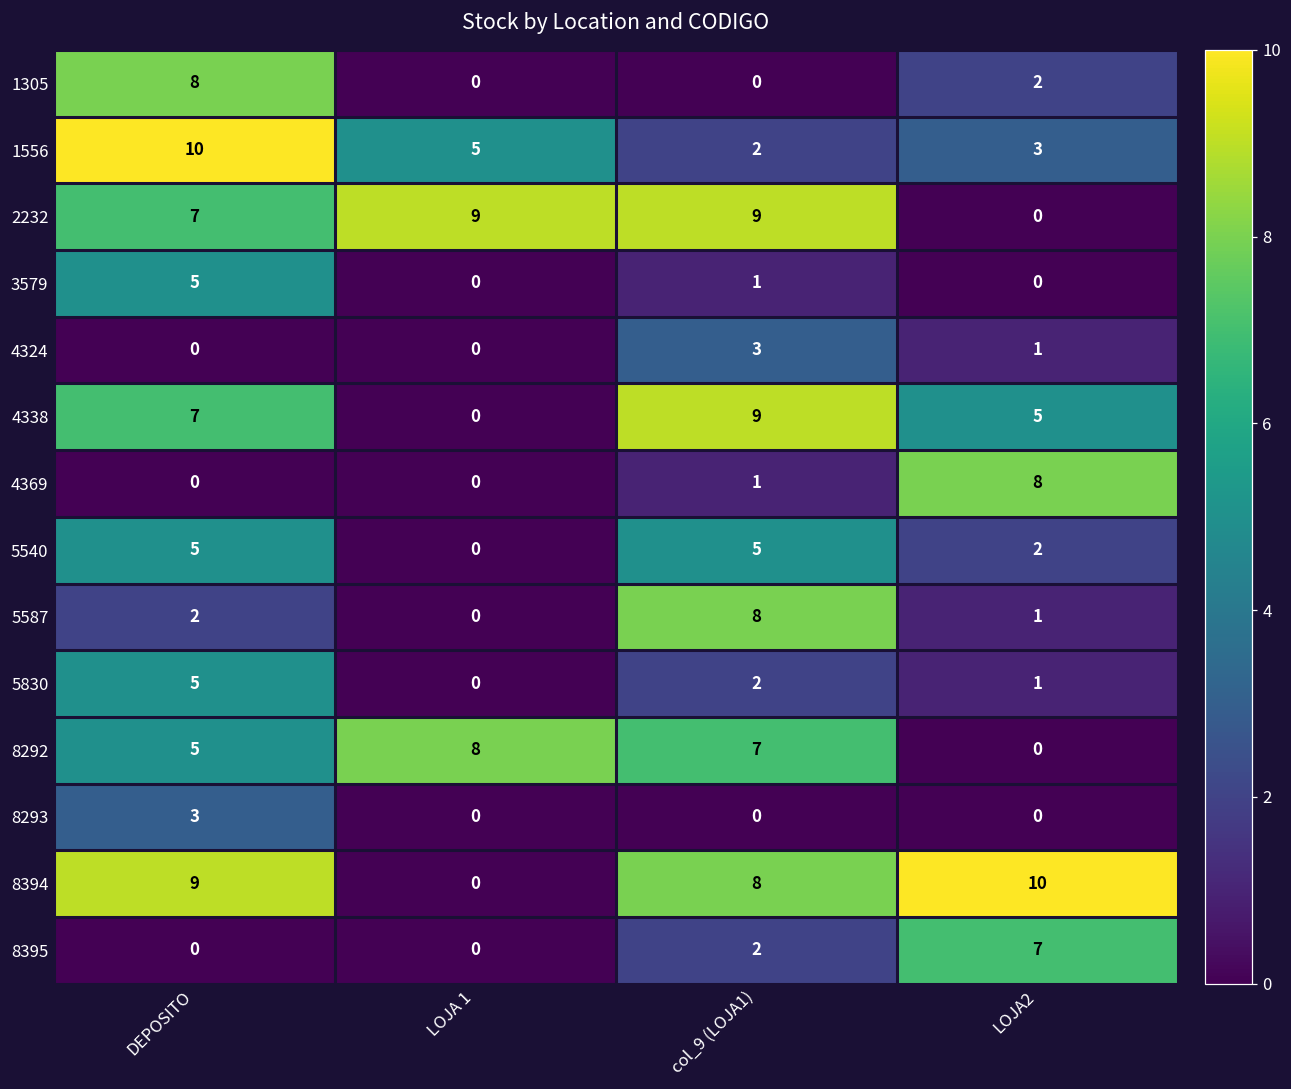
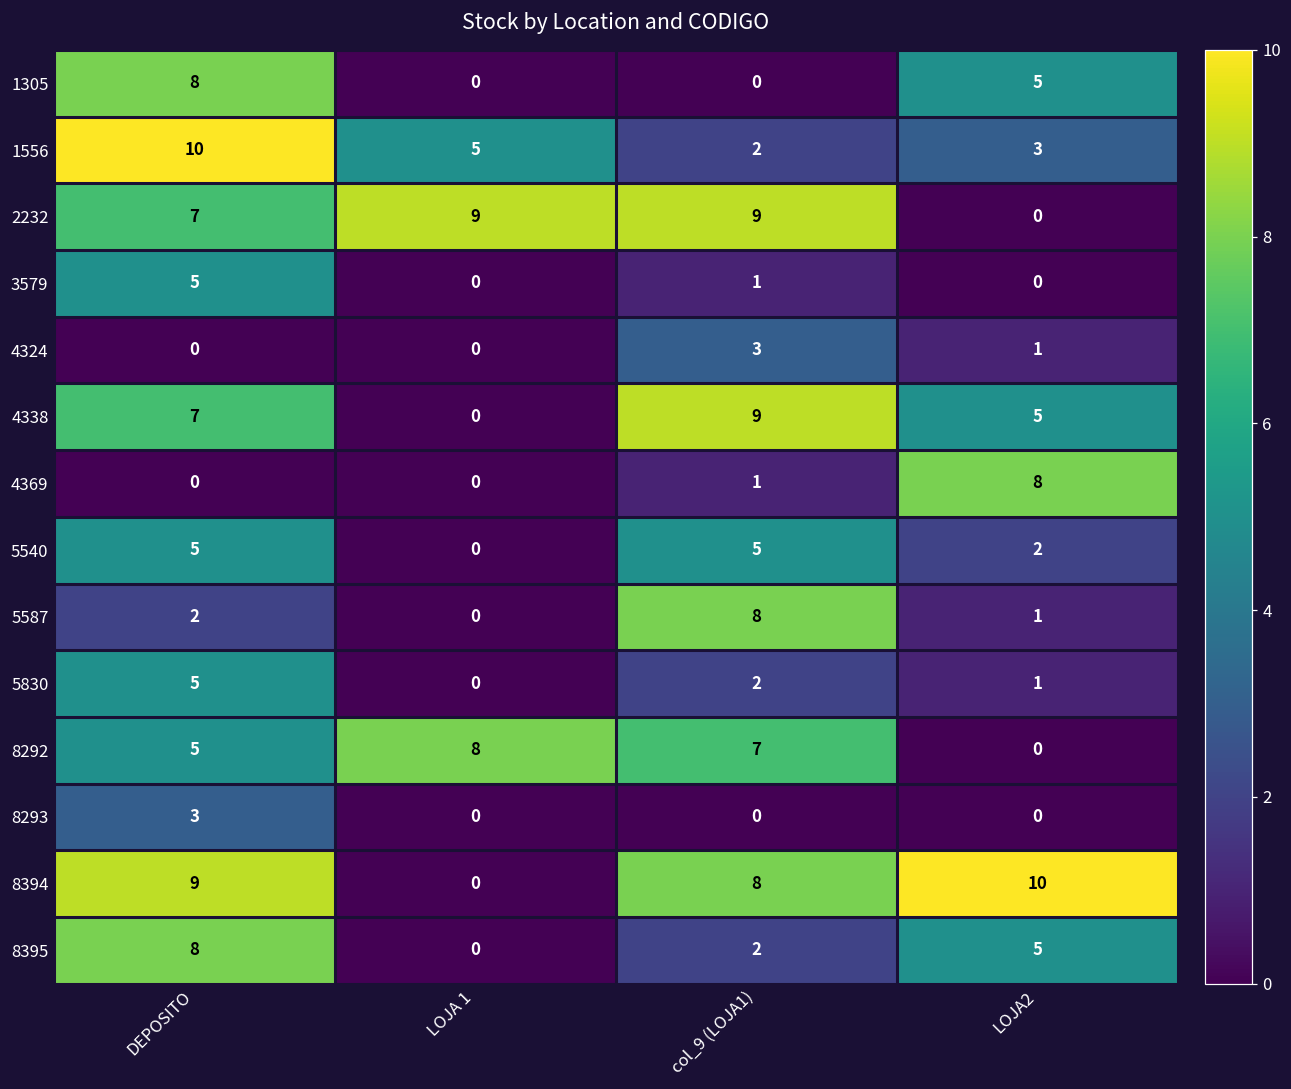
1305, LOJA2: 2 -> 5
8395, DEPOSITO: 0 -> 8
8395, LOJA2: 7 -> 5
